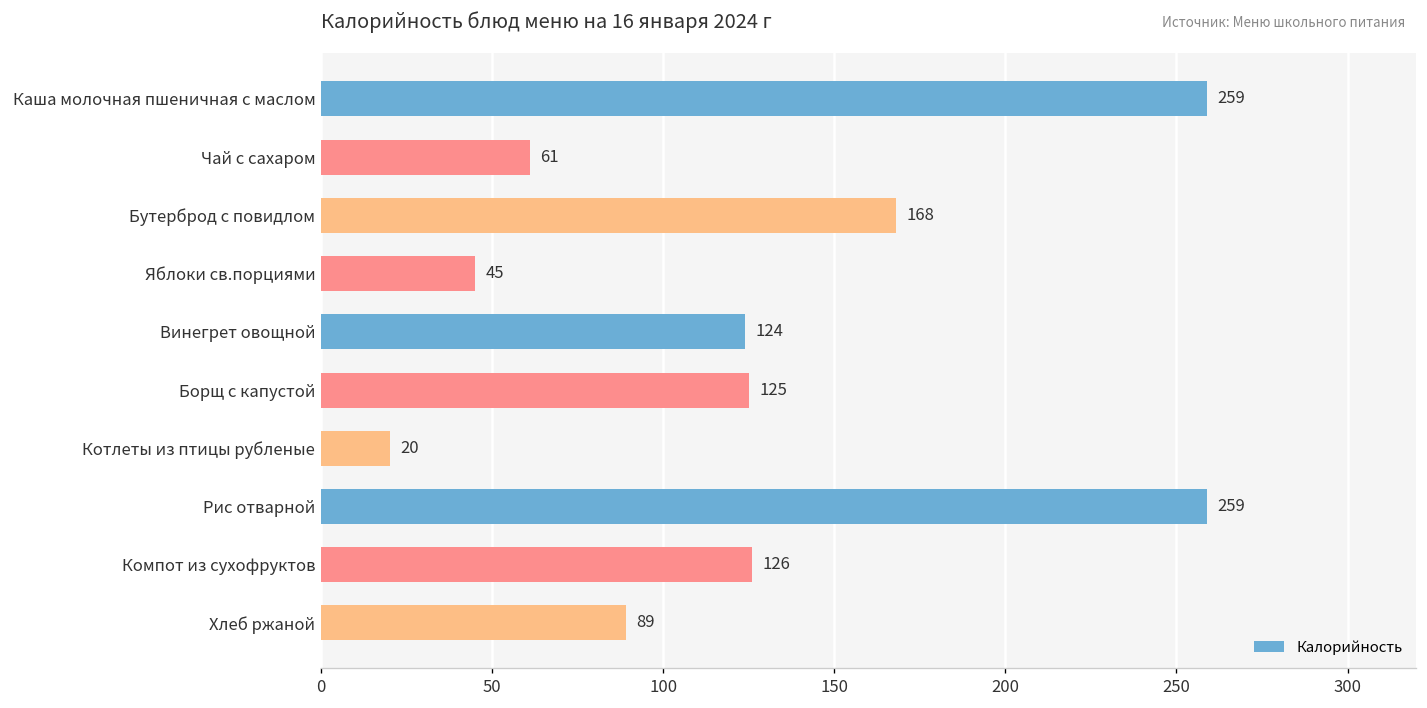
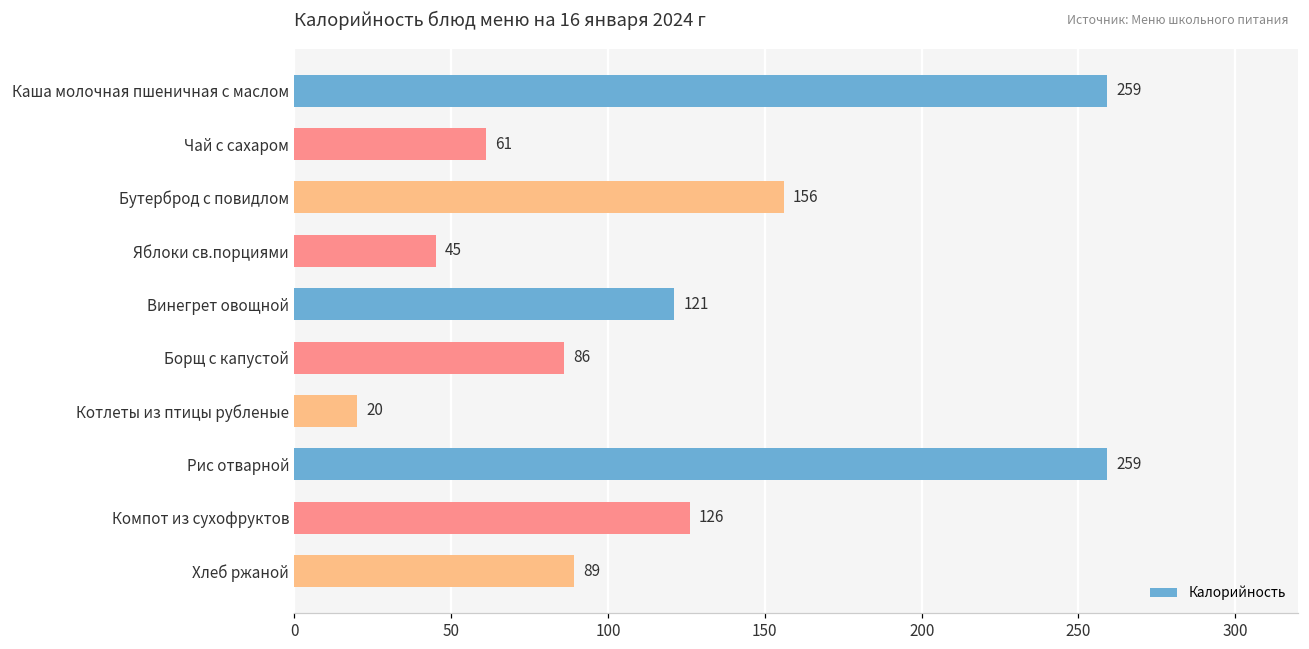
Бутерброд с повидлом: 168 -> 156
Винегрет овощной: 124 -> 121
Борщ с капустой: 125 -> 86
